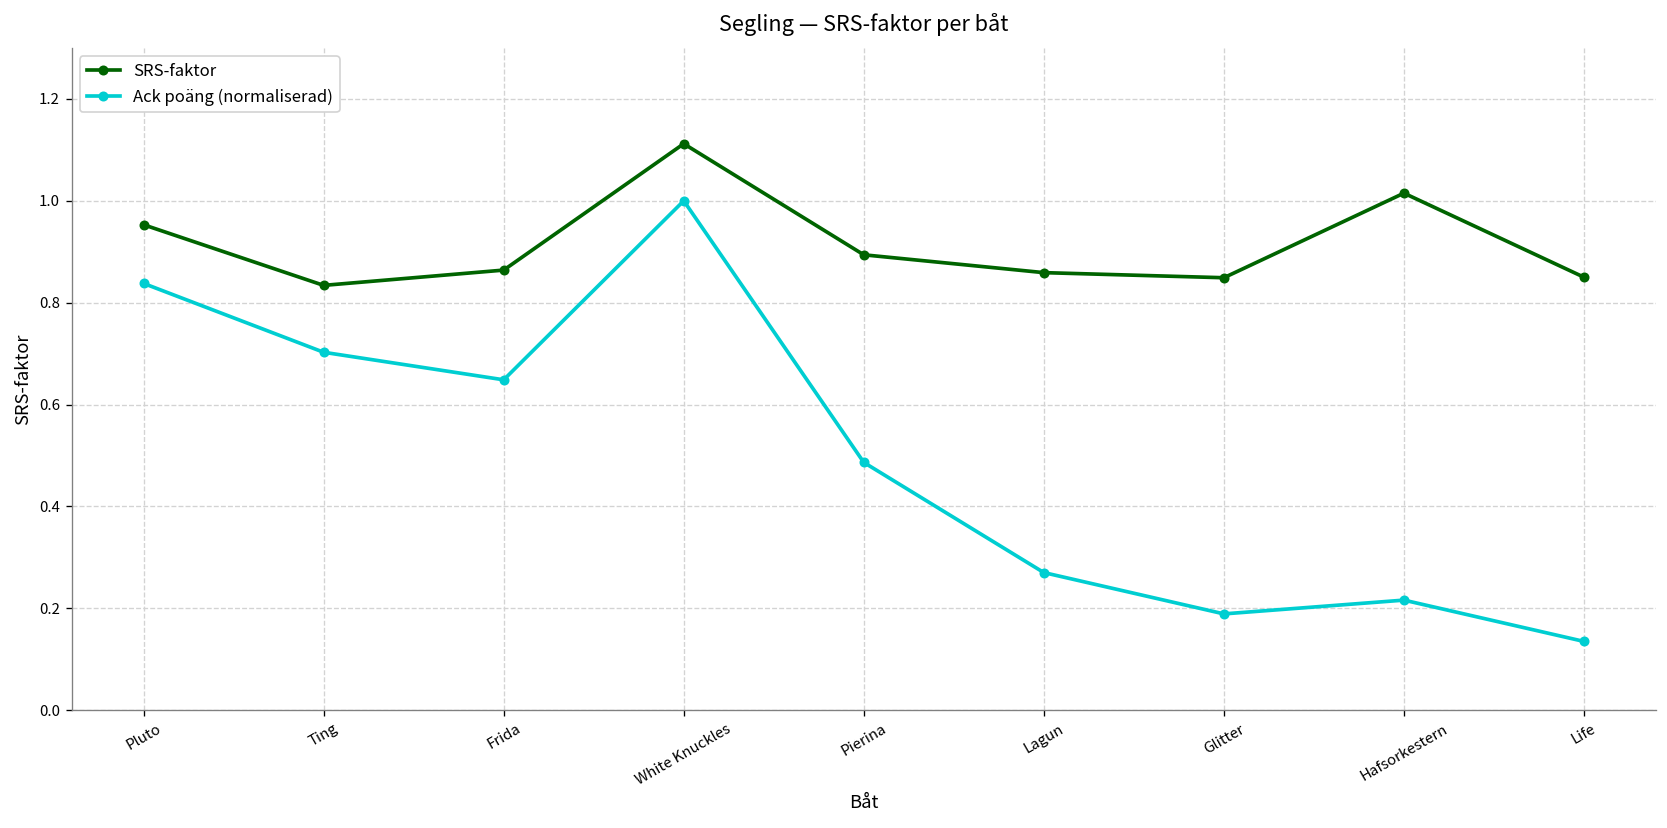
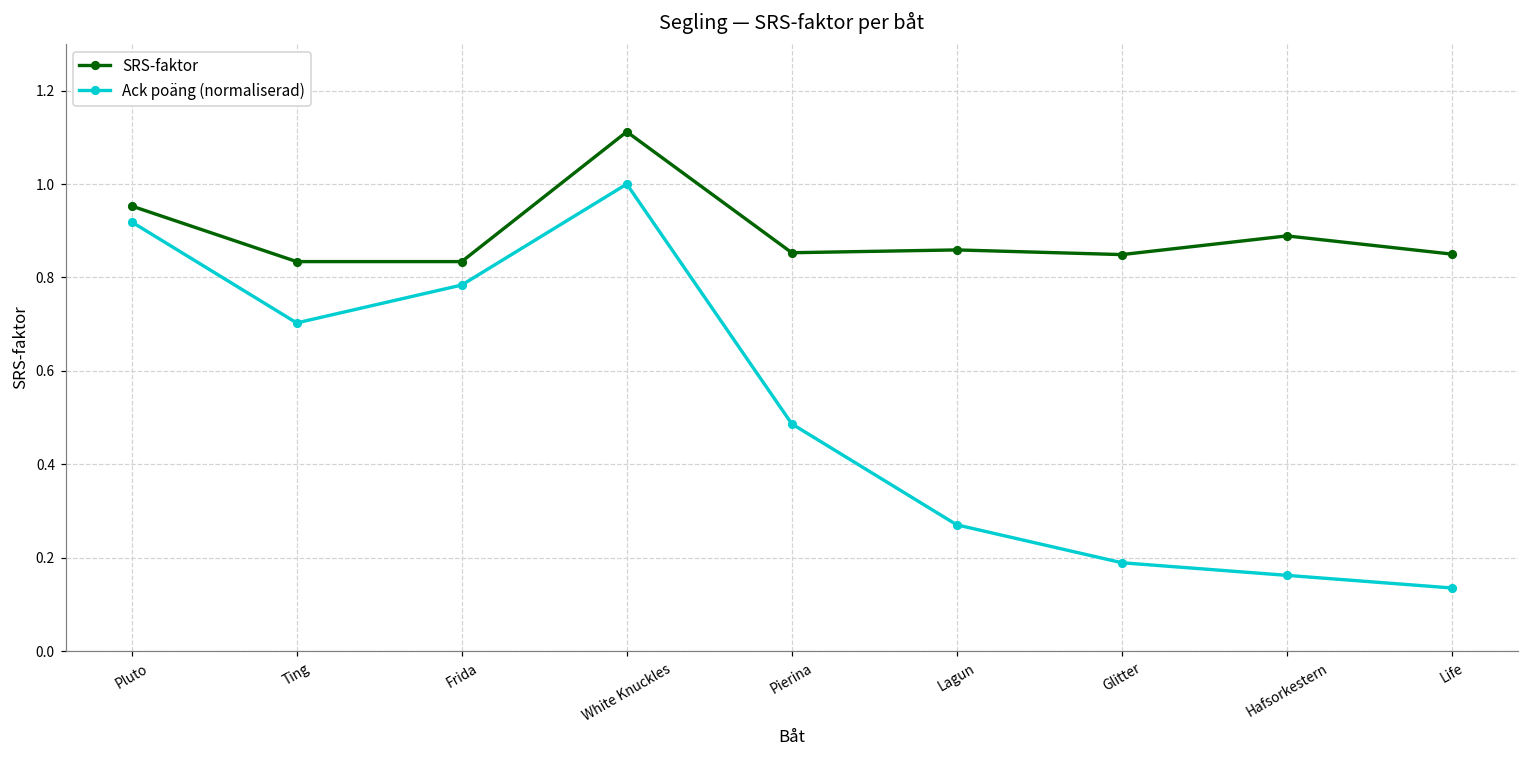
Ack poäng (normaliserad), Pluto: 0.84 -> 0.92
SRS-faktor, Frida: 0.86 -> 0.83
Ack poäng (normaliserad), Frida: 0.65 -> 0.78
SRS-faktor, Pierina: 0.89 -> 0.85
SRS-faktor, Hafsorkestern: 1.02 -> 0.89
Ack poäng (normaliserad), Hafsorkestern: 0.22 -> 0.16
